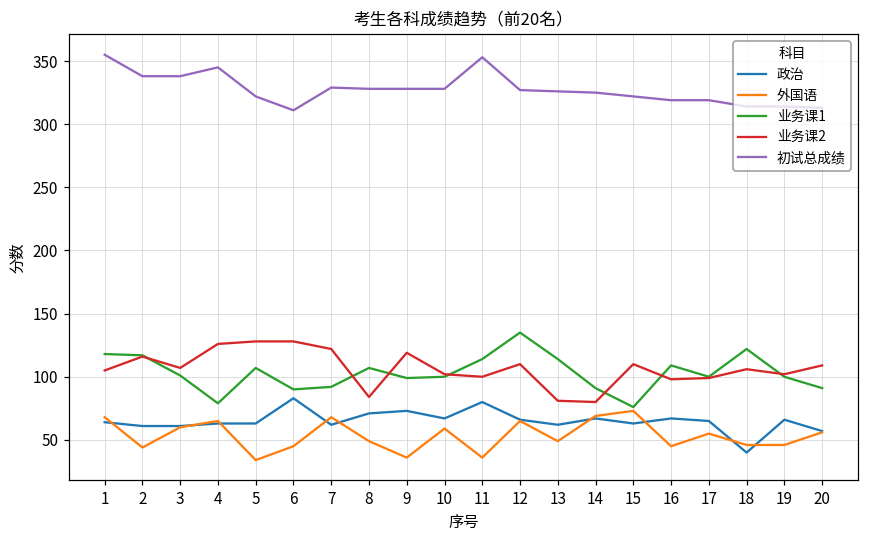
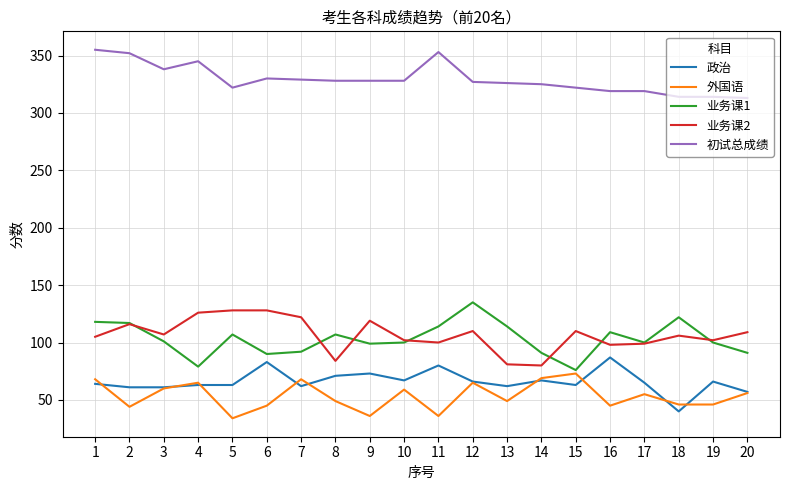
初试总成绩, 2: 338 -> 352
初试总成绩, 6: 311 -> 330
政治, 16: 67 -> 87
